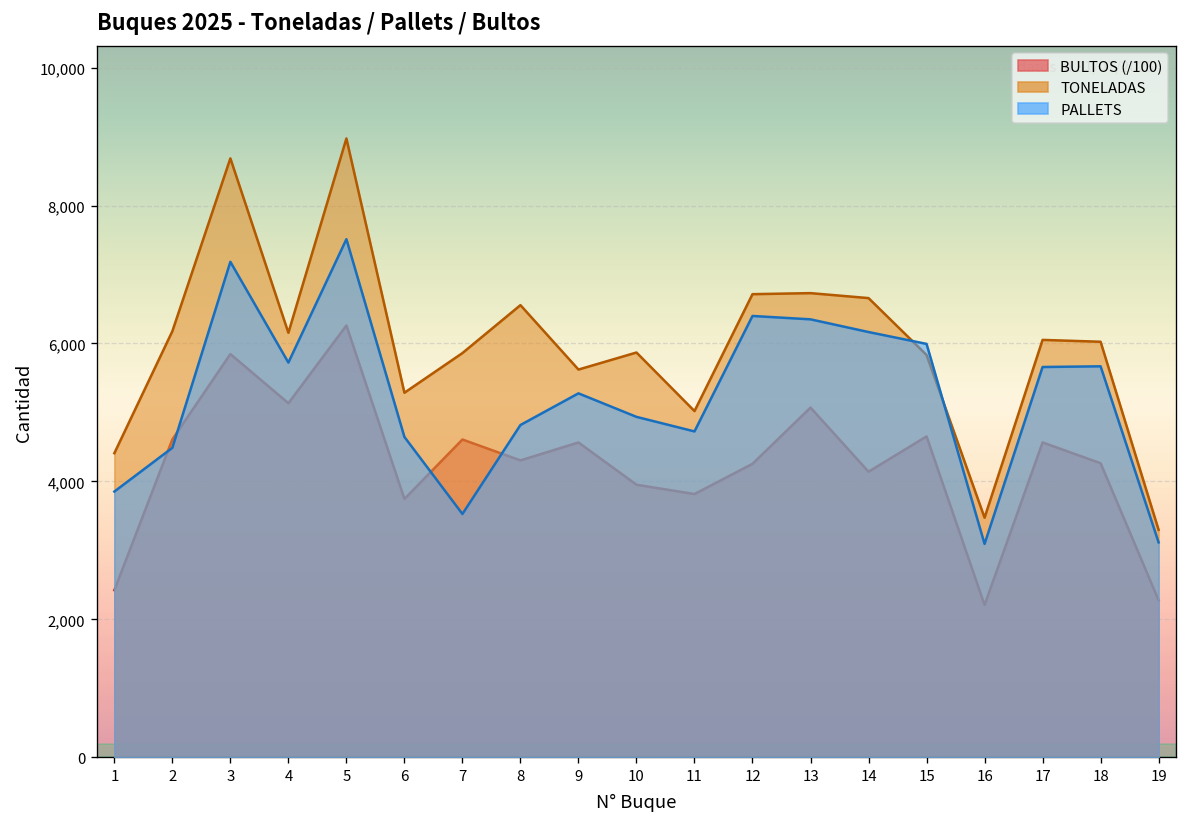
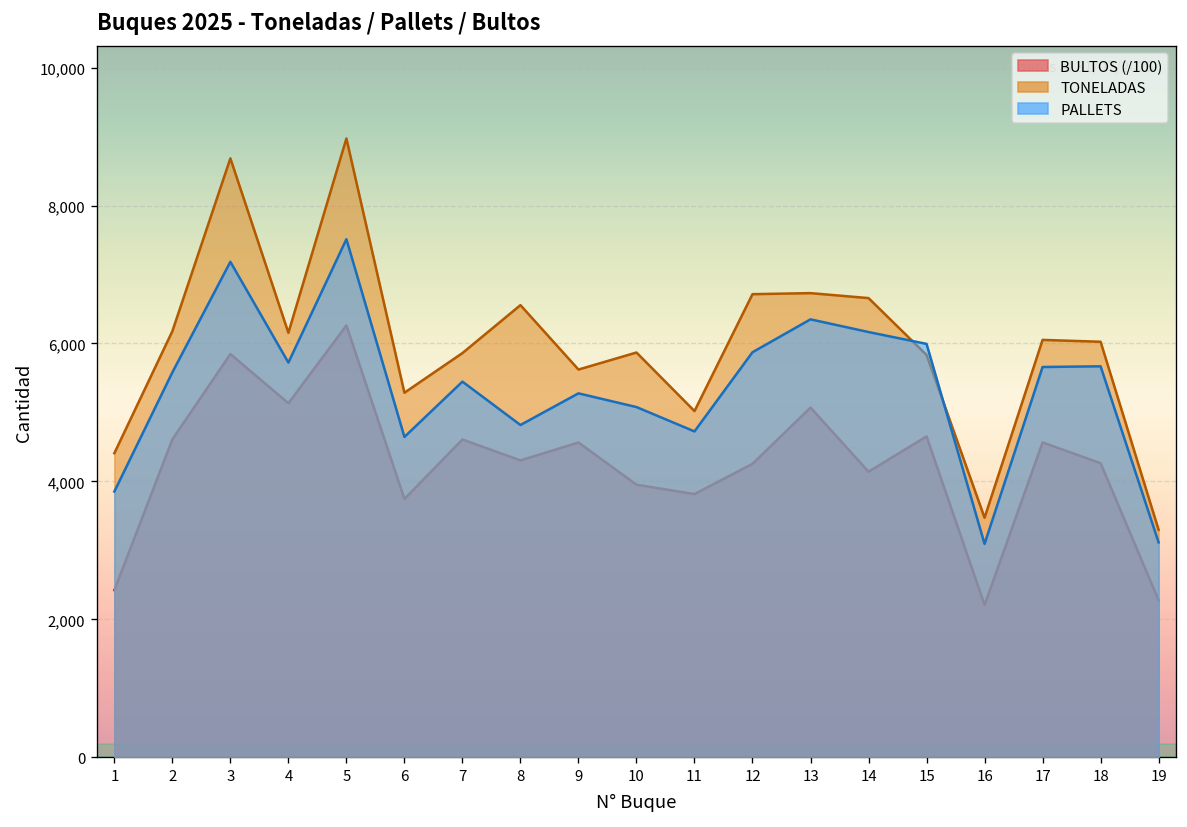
PALLETS, 2: 4,500 -> 5,600
PALLETS, 7: 3,500 -> 5,400
PALLETS, 10: 4,900 -> 5,100
PALLETS, 12: 6,400 -> 5,900
